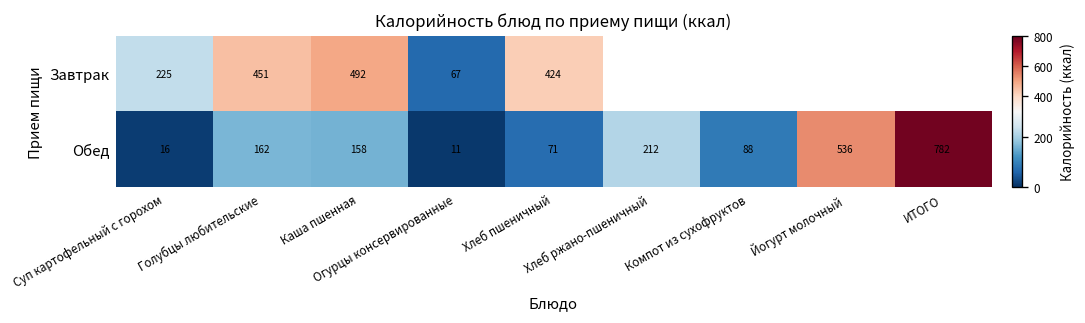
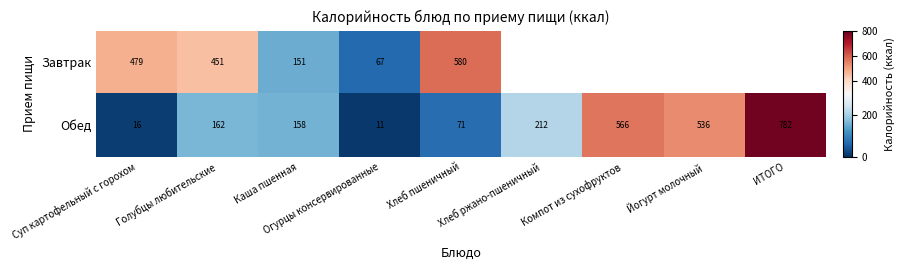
Завтрак, Суп картофельный с горохом: 225 -> 479
Завтрак, Каша пшенная: 492 -> 151
Завтрак, Хлеб пшеничный: 424 -> 580
Обед, Компот из сухофруктов: 88 -> 566
